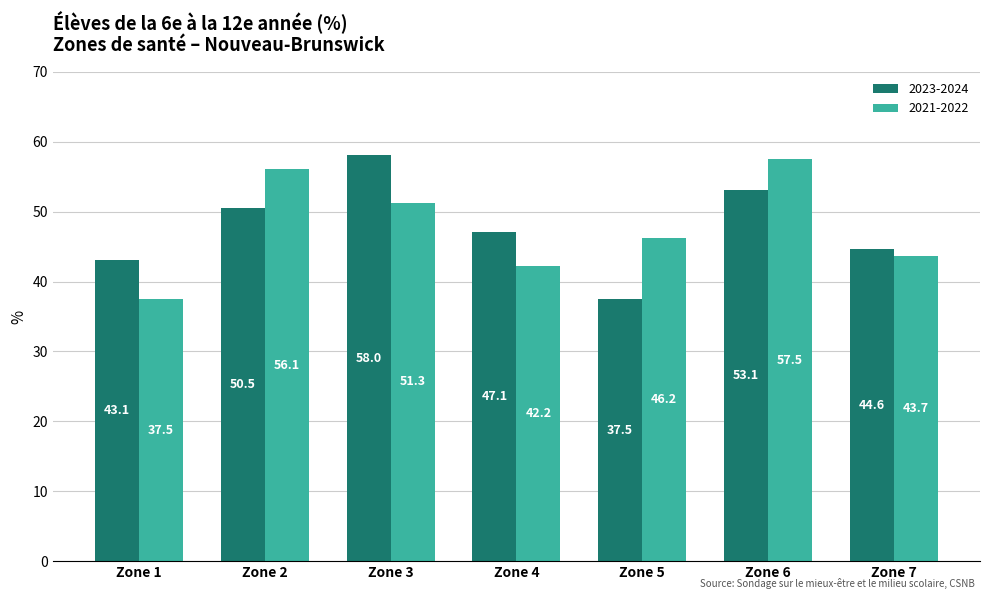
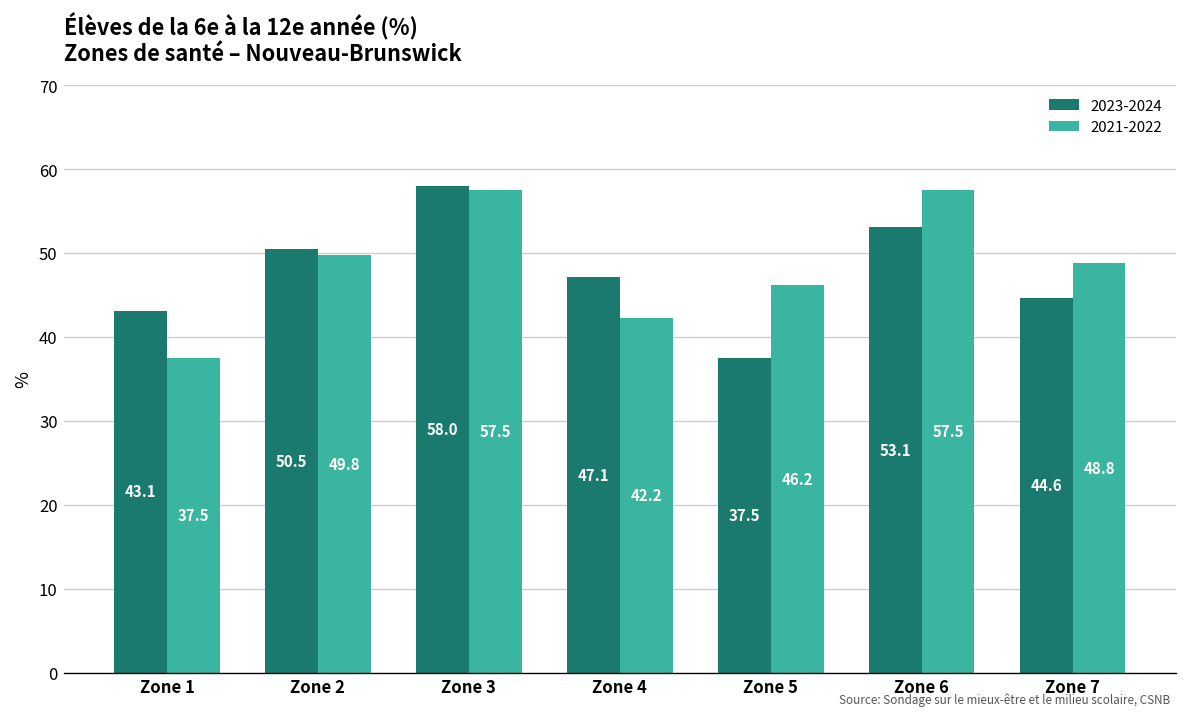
2021-2022, Zone 2: 56.1 -> 49.8
2021-2022, Zone 3: 51.3 -> 57.5
2021-2022, Zone 7: 43.7 -> 48.8
